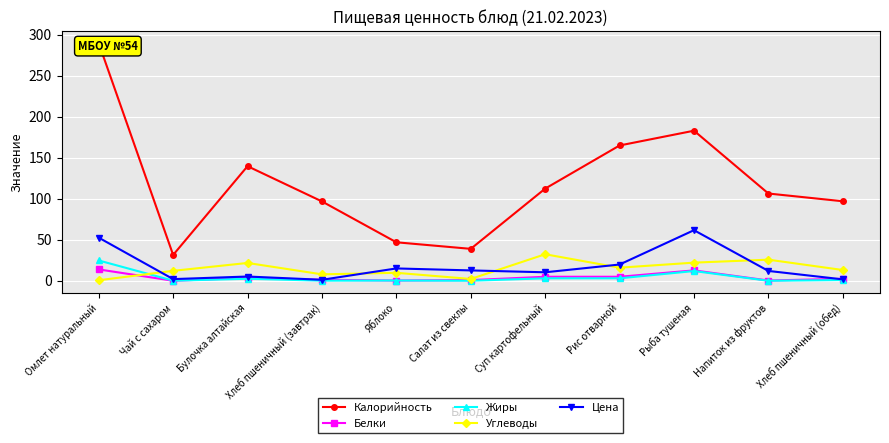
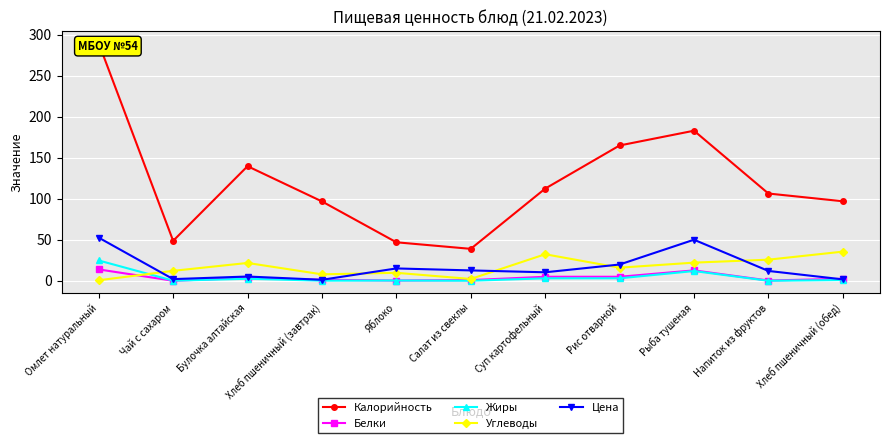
Калорийность, Чай с сахаром: 30 -> 50
Цена, Рыба тушеная: 60 -> 50
Углеводы, Хлеб пшеничный (обед): 10 -> 40
